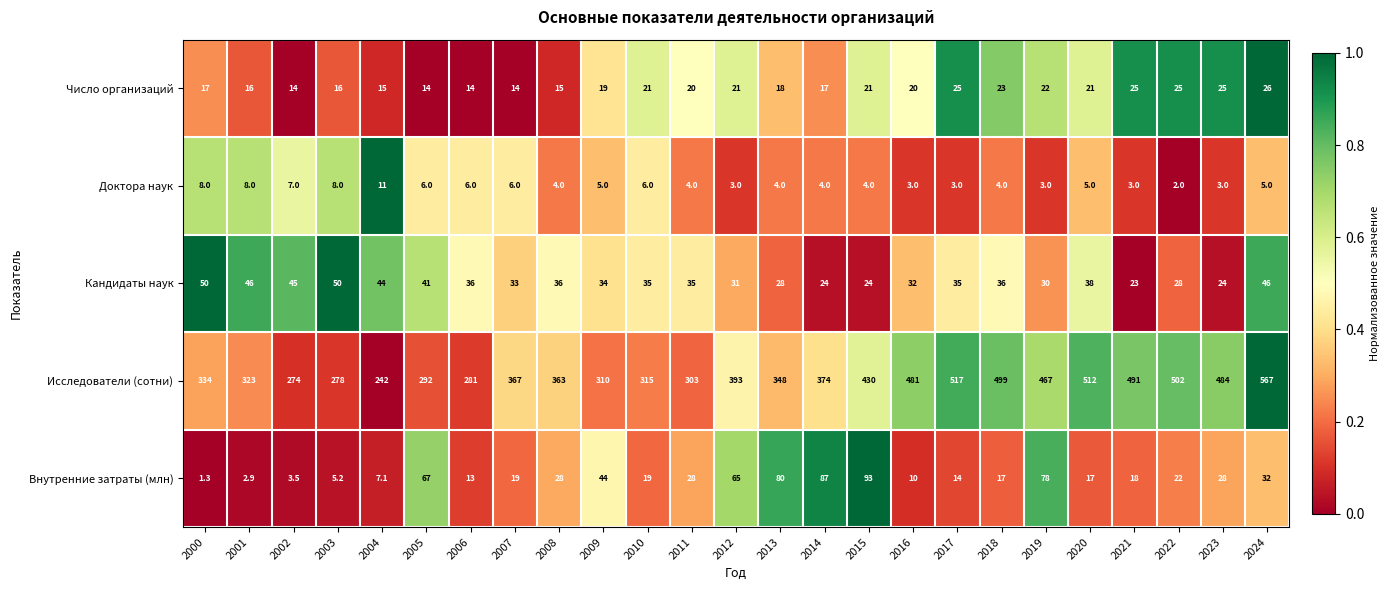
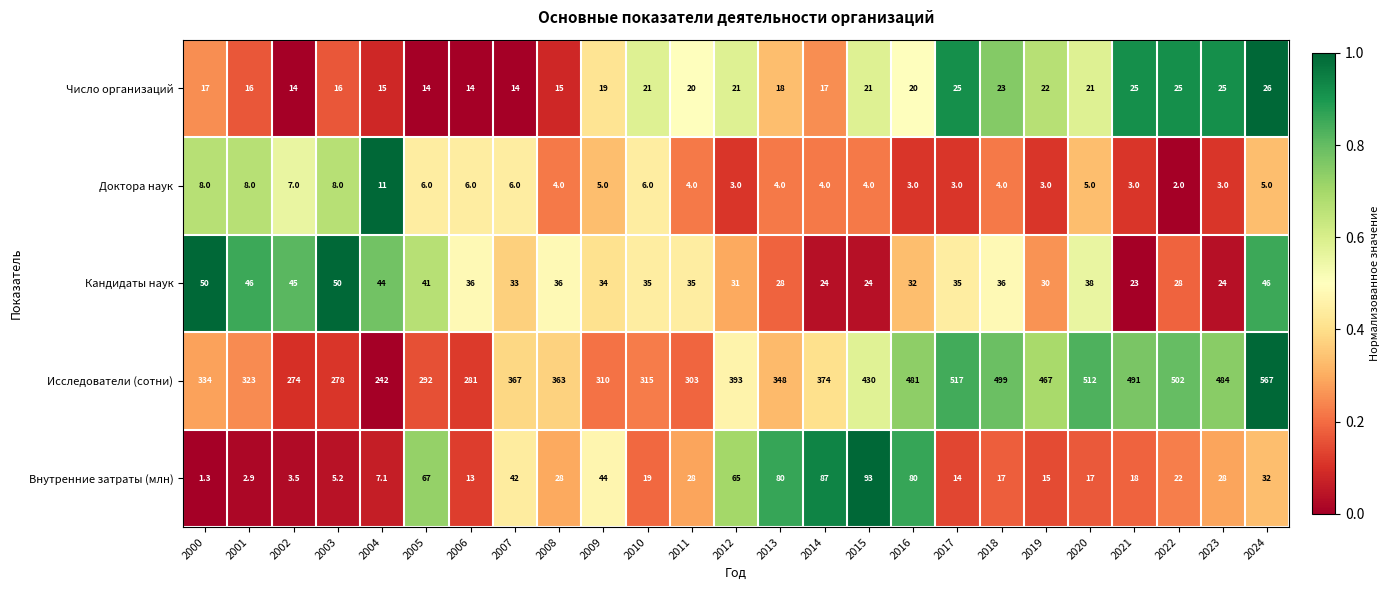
Внутренние затраты (млн), 2007: 19 -> 42
Внутренние затраты (млн), 2016: 10 -> 80
Внутренние затраты (млн), 2019: 78 -> 15
